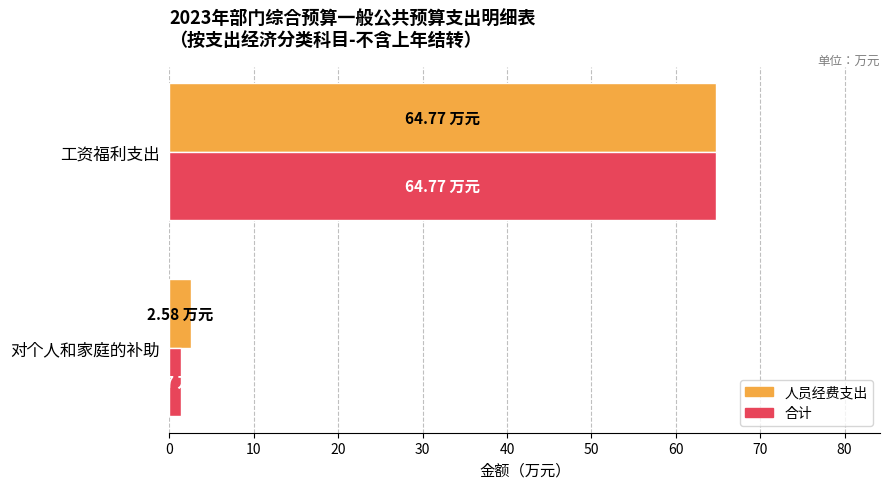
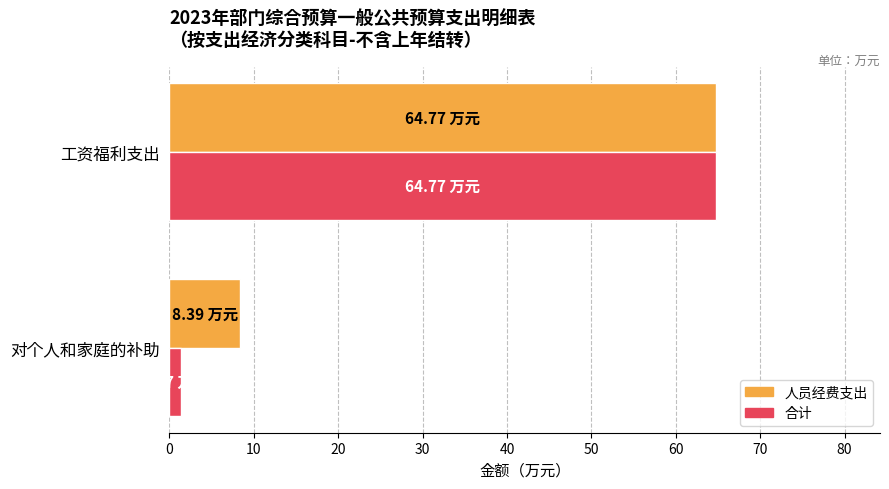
人员经费支出, 对个人和家庭的补助: 2.58 -> 8.39
